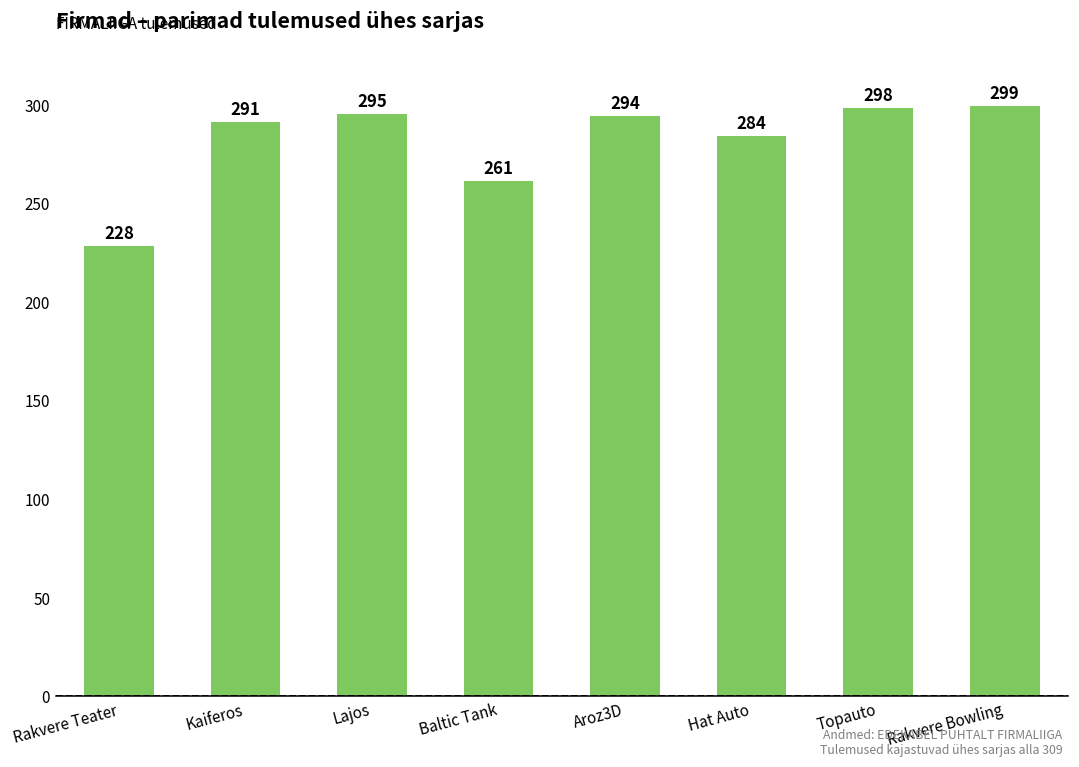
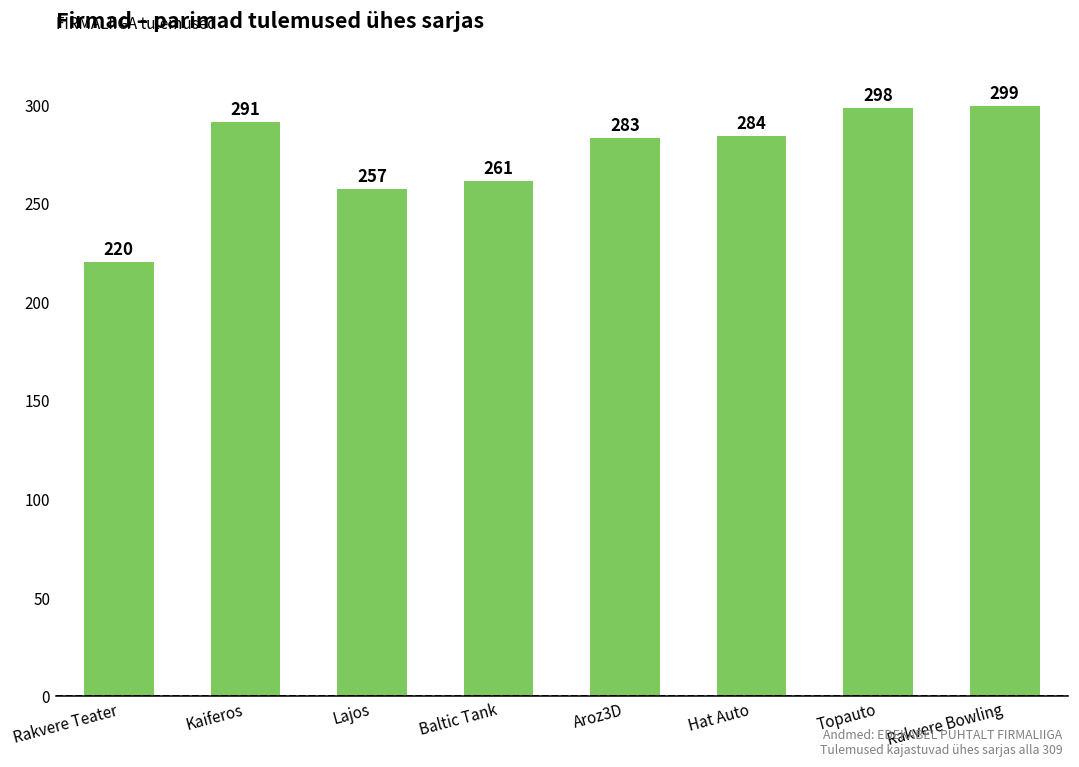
Rakvere Teater: 228 -> 220
Lajos: 295 -> 257
Aroz3D: 294 -> 283
